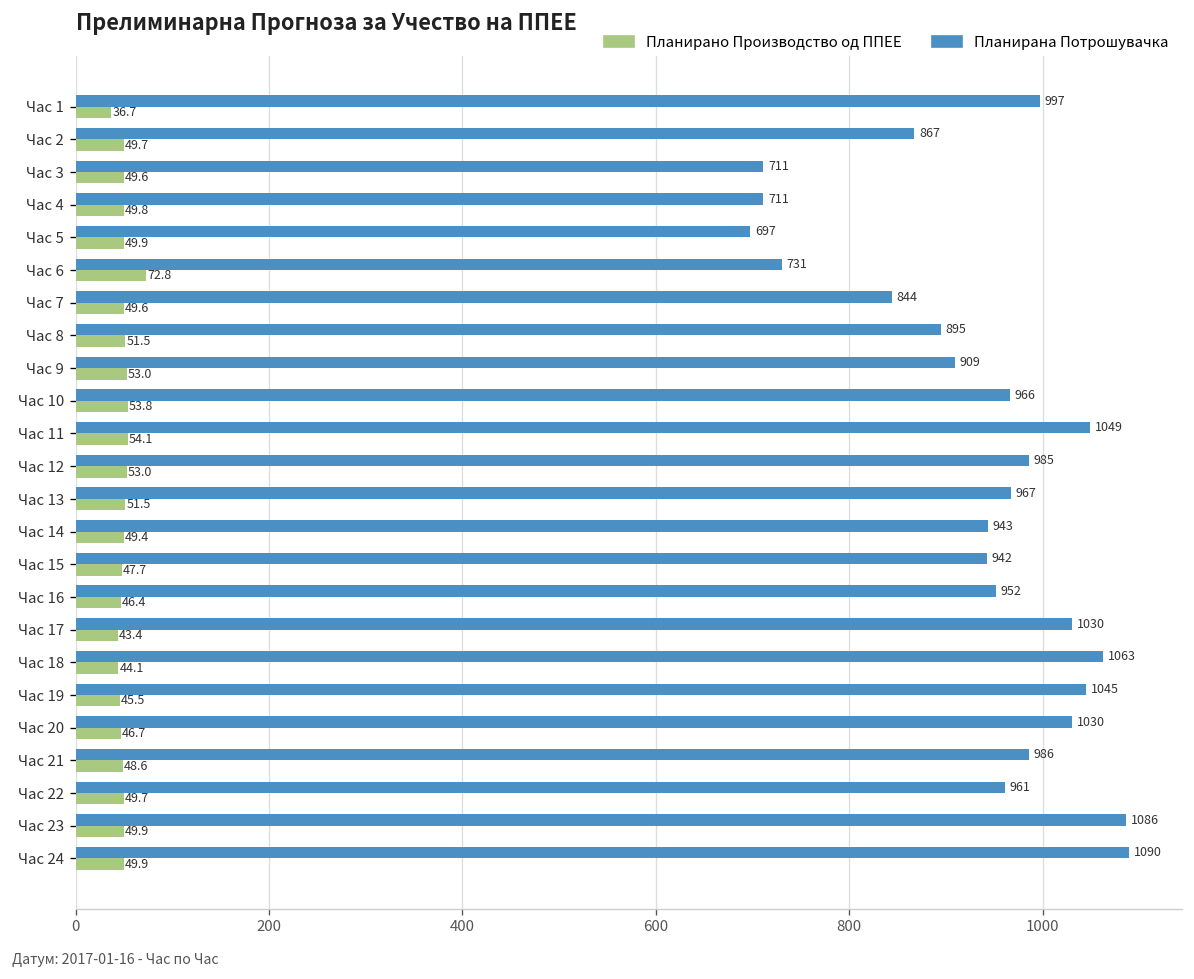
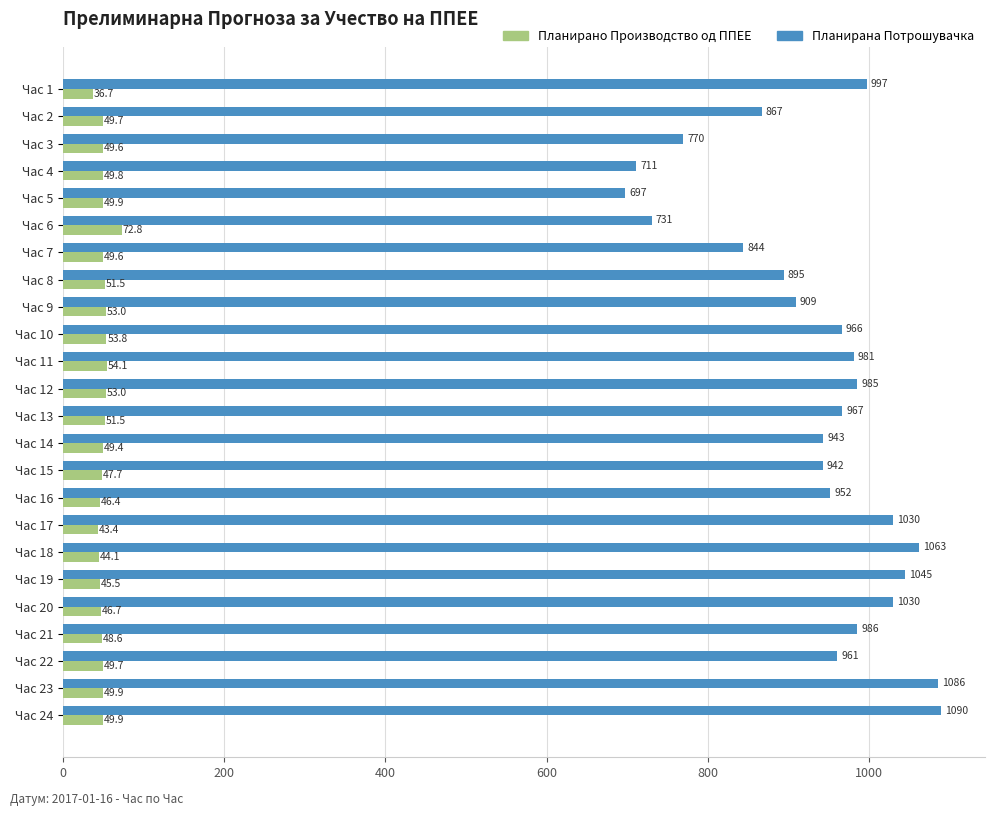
Планирана Потрошувачка, Час 3: 711 -> 770
Планирана Потрошувачка, Час 11: 1049 -> 981
